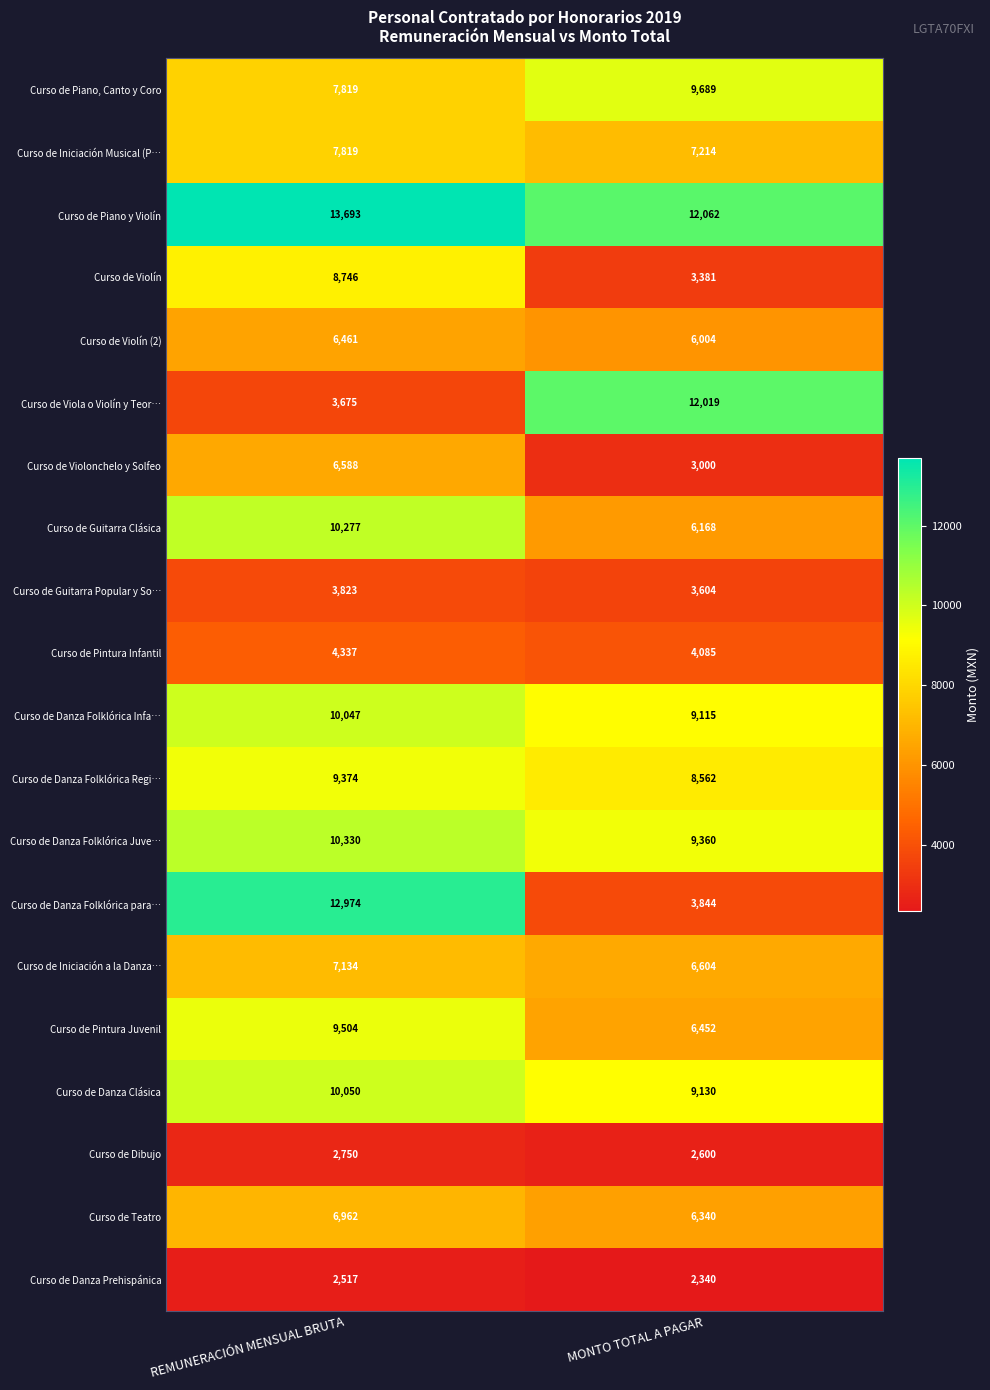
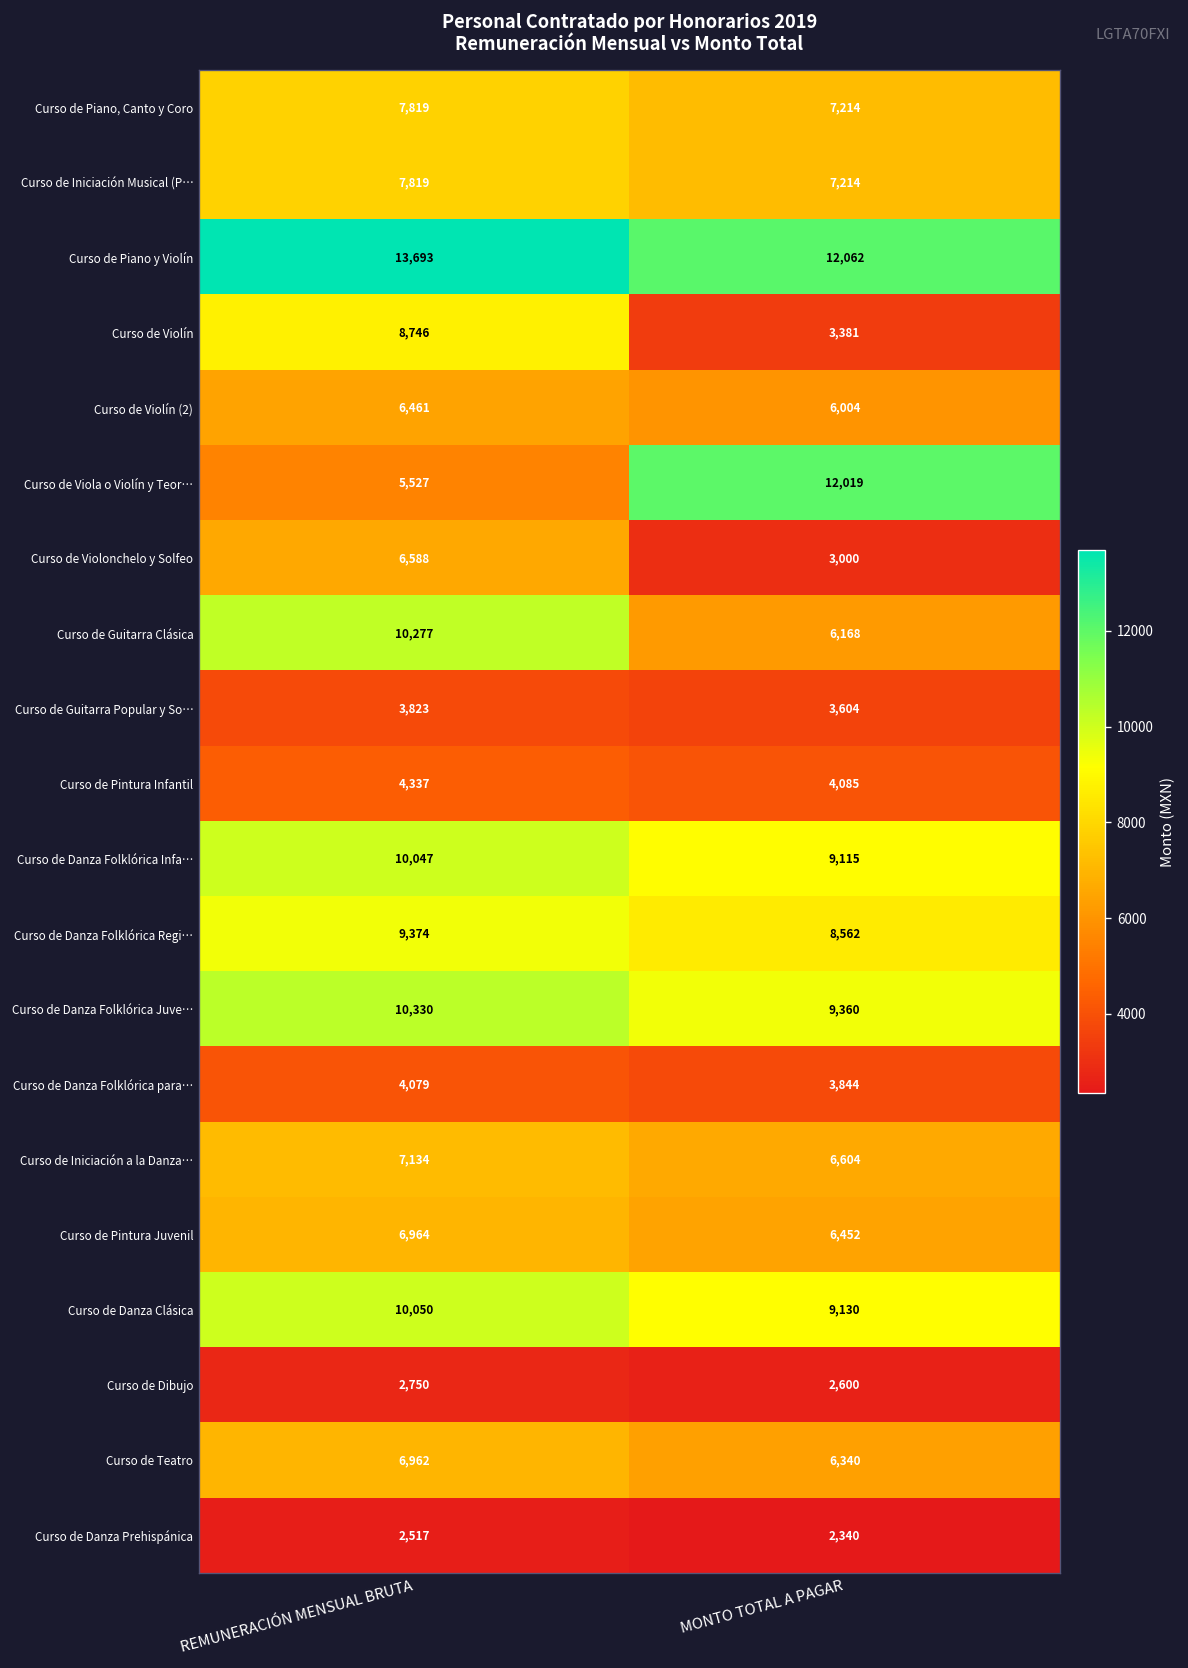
Curso de Piano, Canto y Coro, MONTO TOTAL A PAGAR: 9,689 -> 7,214
Curso de Viola o Violín y Teor…, REMUNERACIÓN MENSUAL BRUTA: 3,675 -> 5,527
Curso de Danza Folklórica para…, REMUNERACIÓN MENSUAL BRUTA: 12,974 -> 4,079
Curso de Pintura Juvenil, REMUNERACIÓN MENSUAL BRUTA: 9,504 -> 6,964
